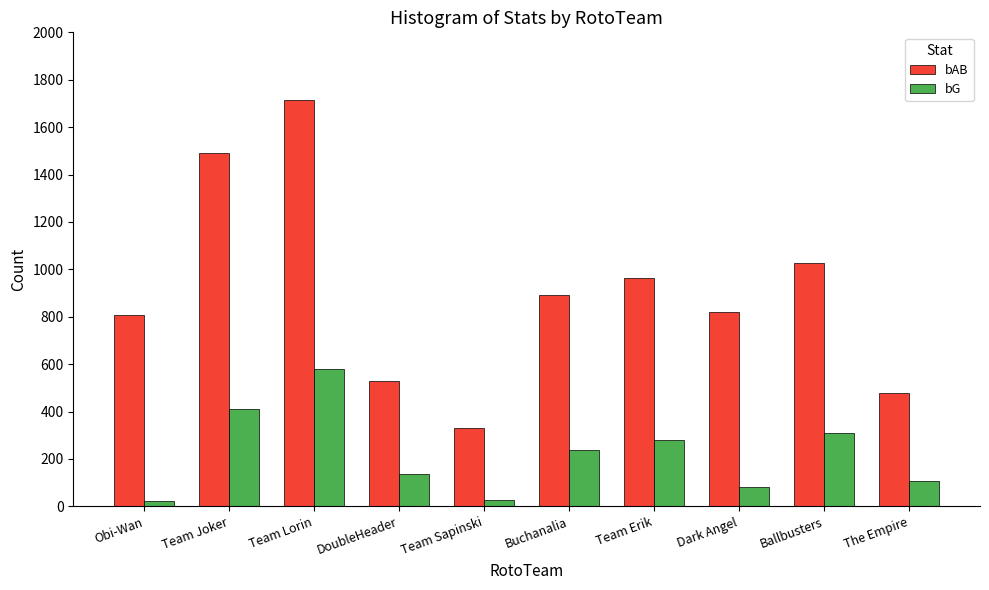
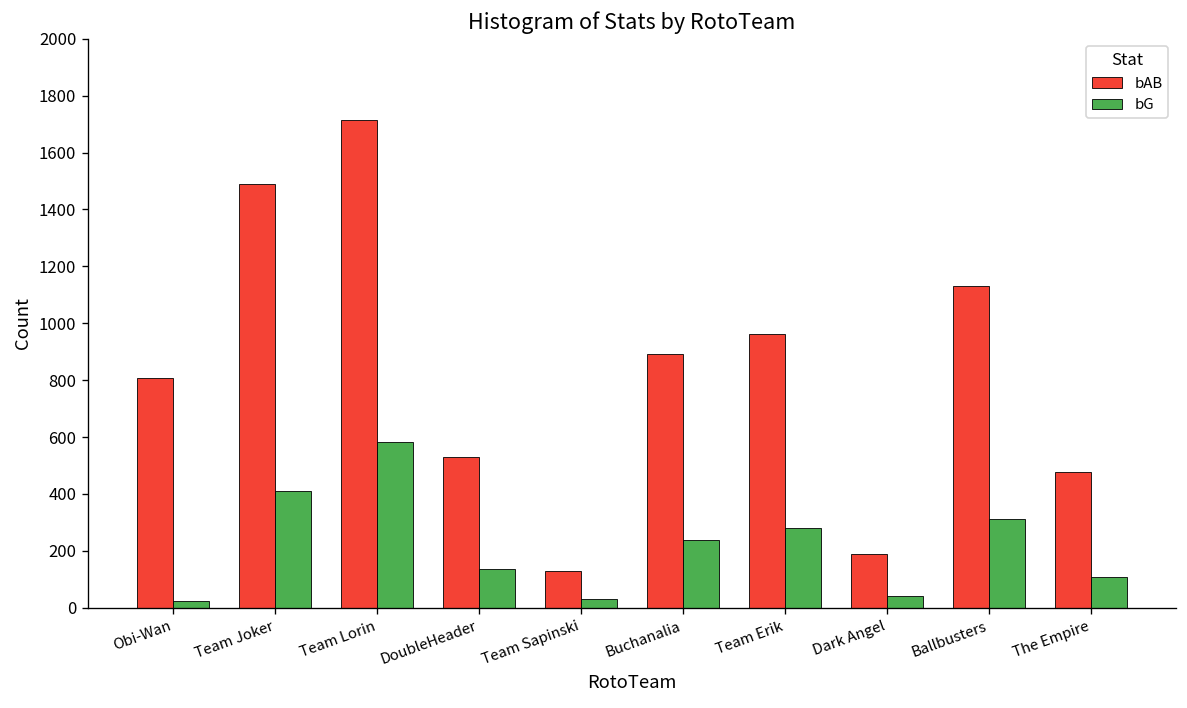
bAB, Team Sapinski: 330 -> 130
bAB, Dark Angel: 820 -> 190
bG, Dark Angel: 80 -> 40
bAB, Ballbusters: 1030 -> 1130
